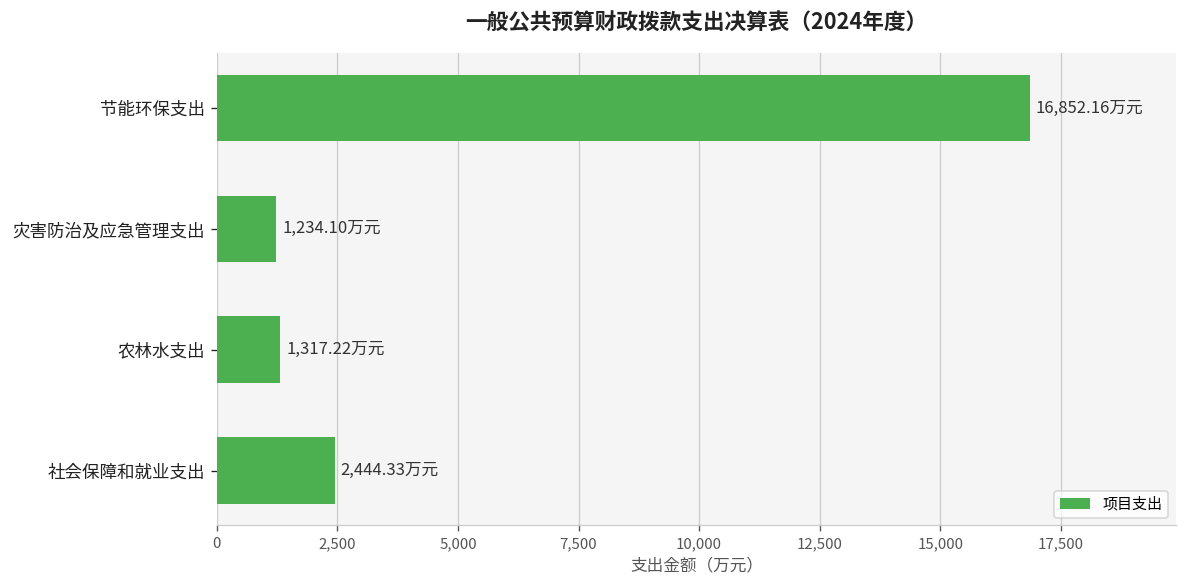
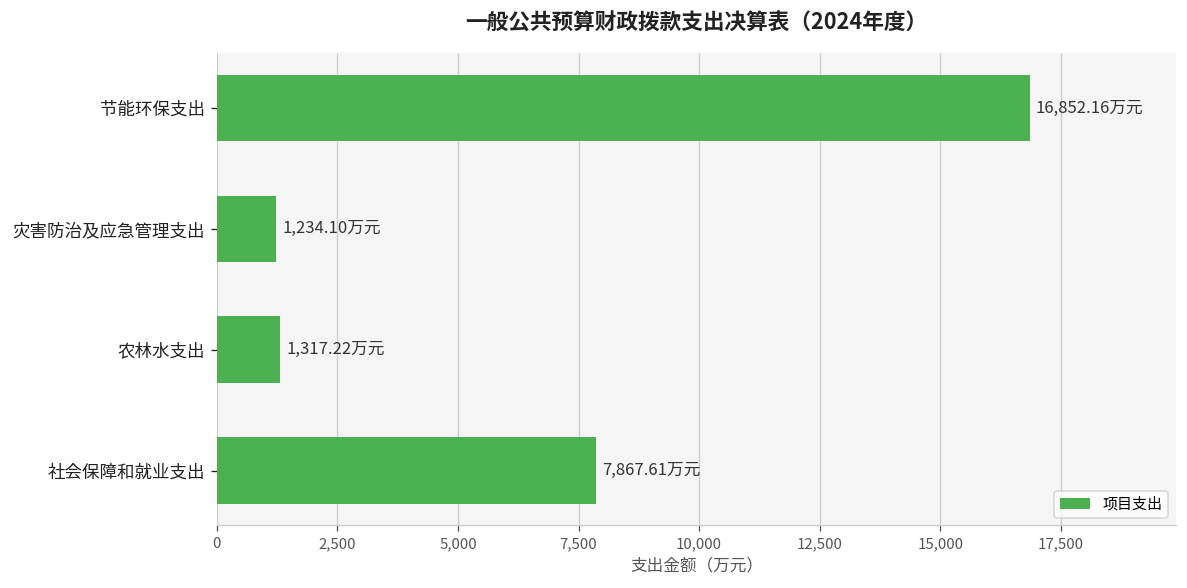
社会保障和就业支出: 2,444.33 -> 7,867.61
